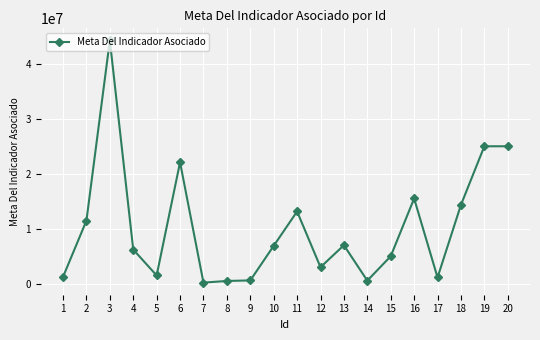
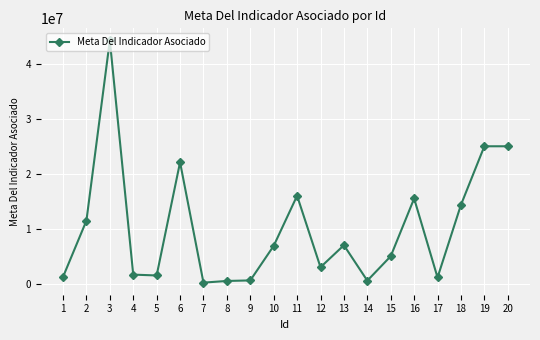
4: 6000000 -> 2000000
11: 13000000 -> 16000000
